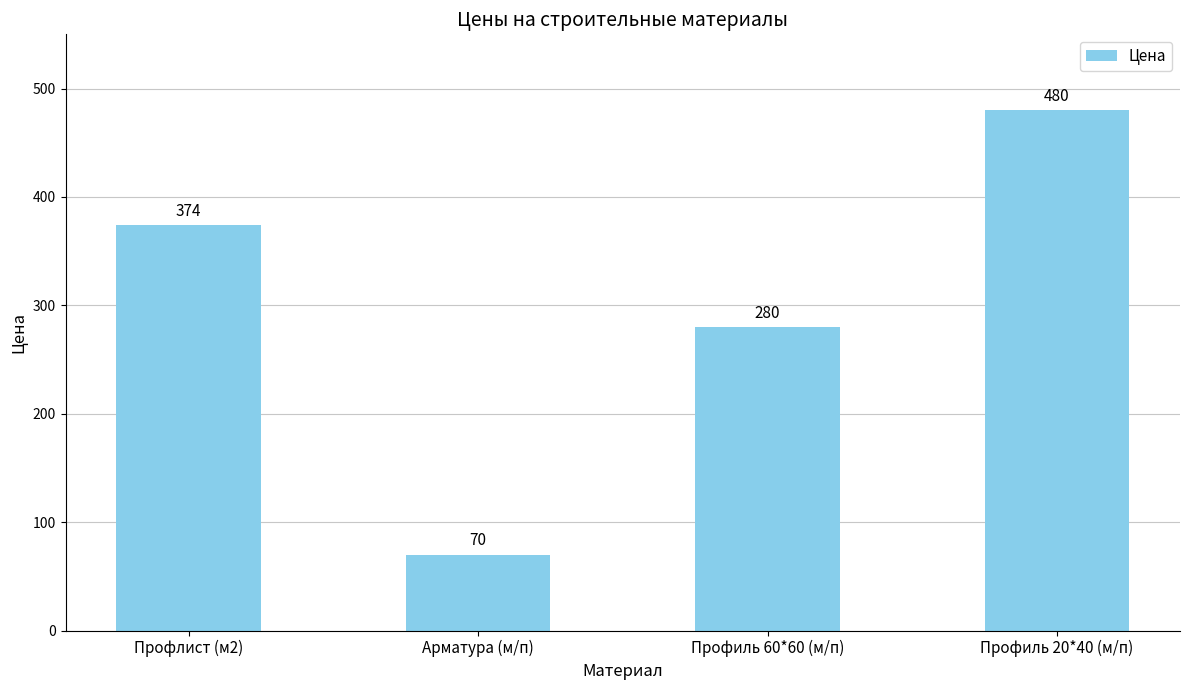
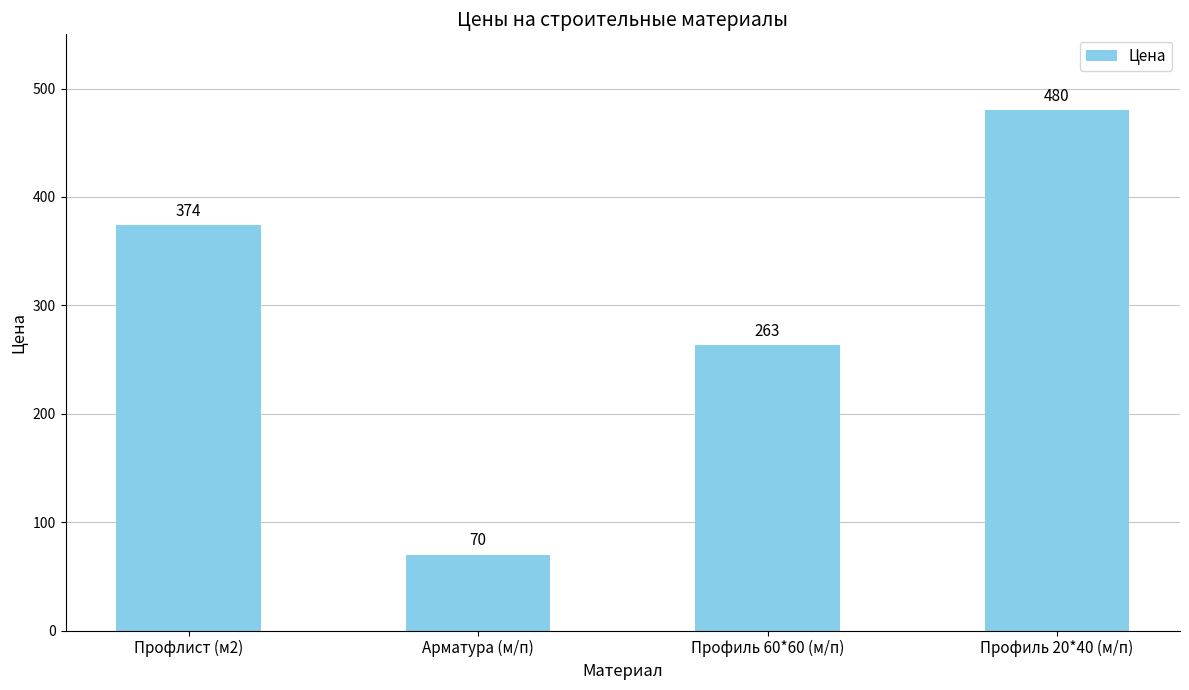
Профиль 60*60 (м/п): 280 -> 263
